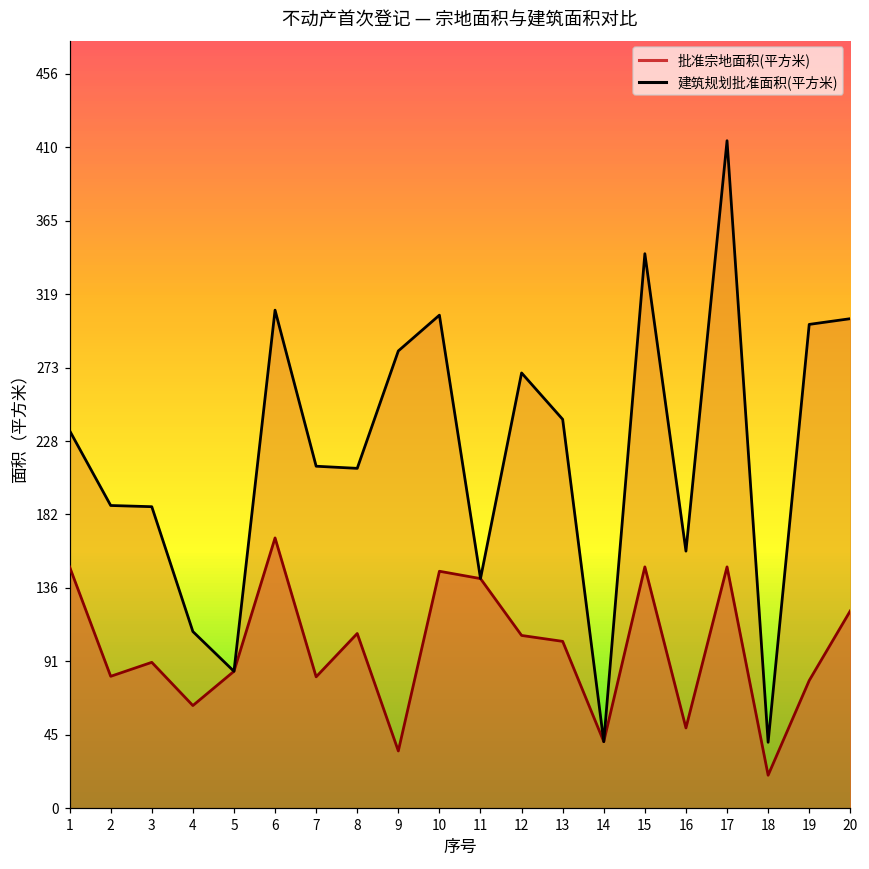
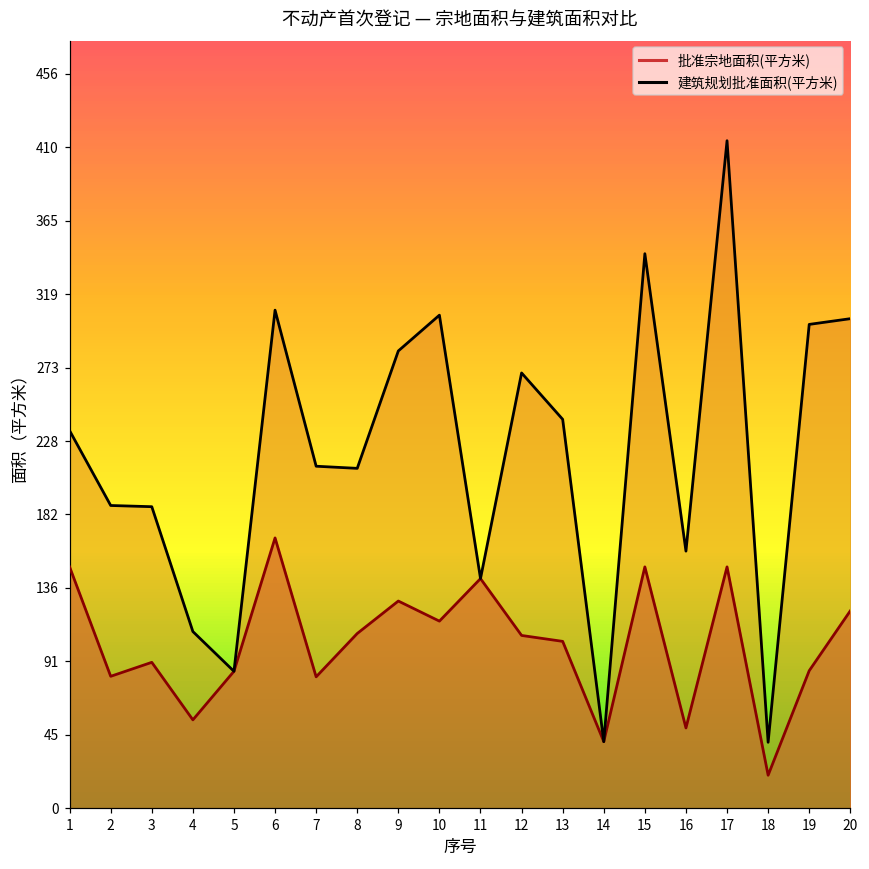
批准宗地面积(平方米), 4: 64 -> 55
批准宗地面积(平方米), 9: 36 -> 129
批准宗地面积(平方米), 10: 147 -> 116
批准宗地面积(平方米), 19: 79 -> 85
